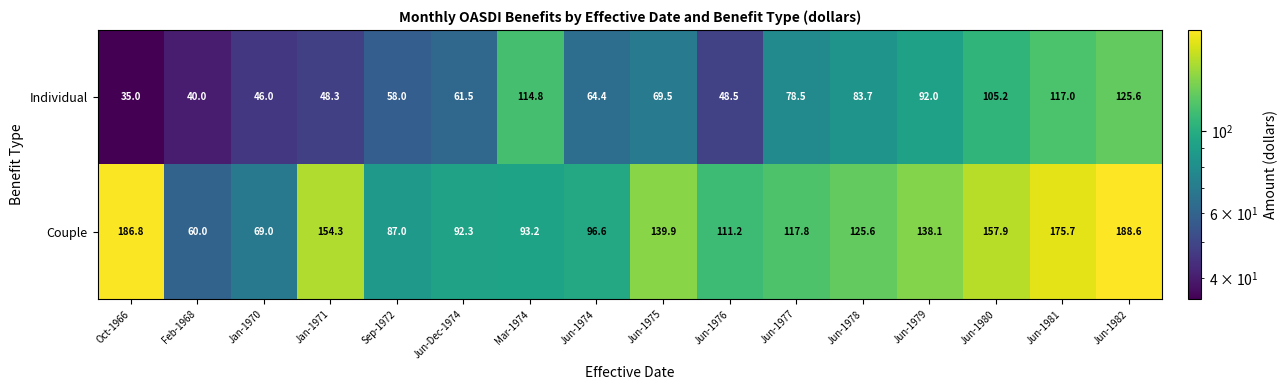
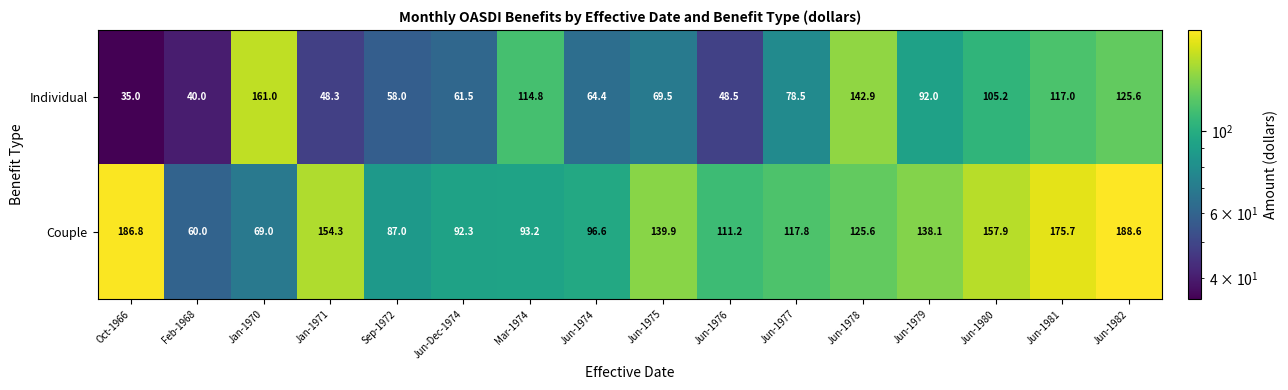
Individual, Jan-1970: 46.0 -> 161.0
Individual, Jun-1978: 83.7 -> 142.9
